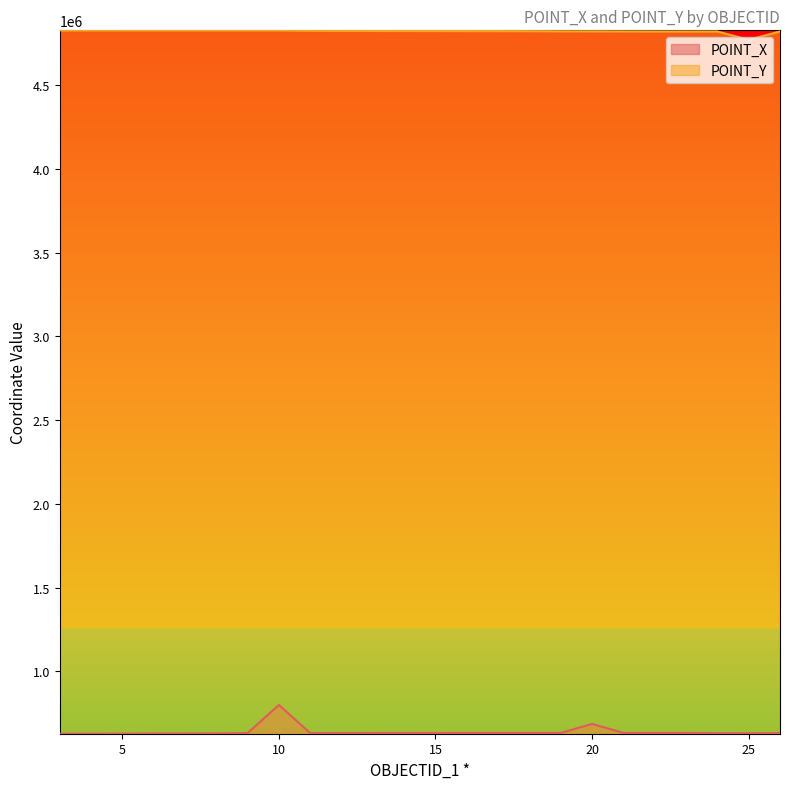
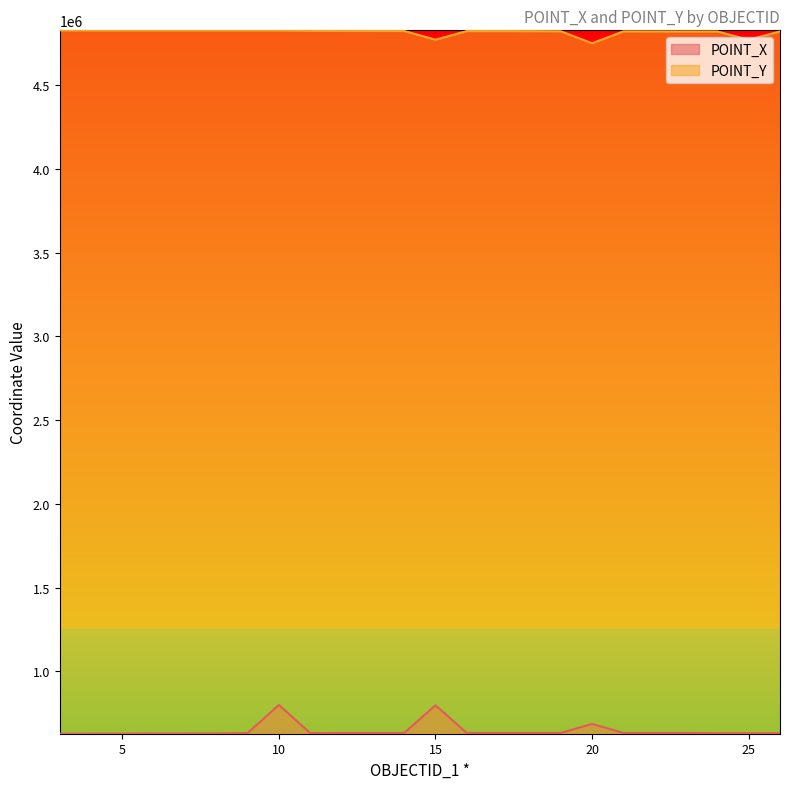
POINT_X, 15: 630000 -> 800000
POINT_Y, 15: 4830000 -> 4770000
POINT_Y, 20: 4820000 -> 4750000
